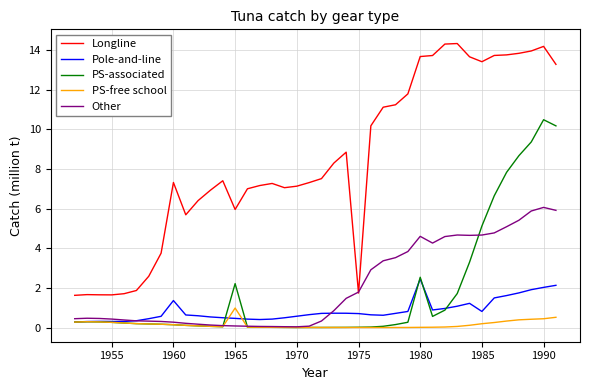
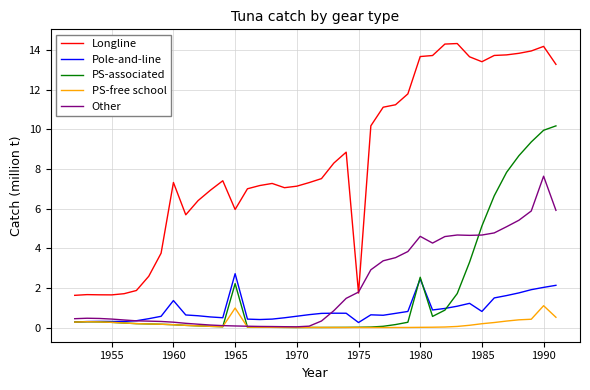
Pole-and-line, 1965: 0.5 -> 2.7
Pole-and-line, 1975: 0.7 -> 0.3
PS-associated, 1990: 10.5 -> 10.0
PS-free school, 1990: 0.4 -> 1.1
Other, 1990: 6.1 -> 7.6
